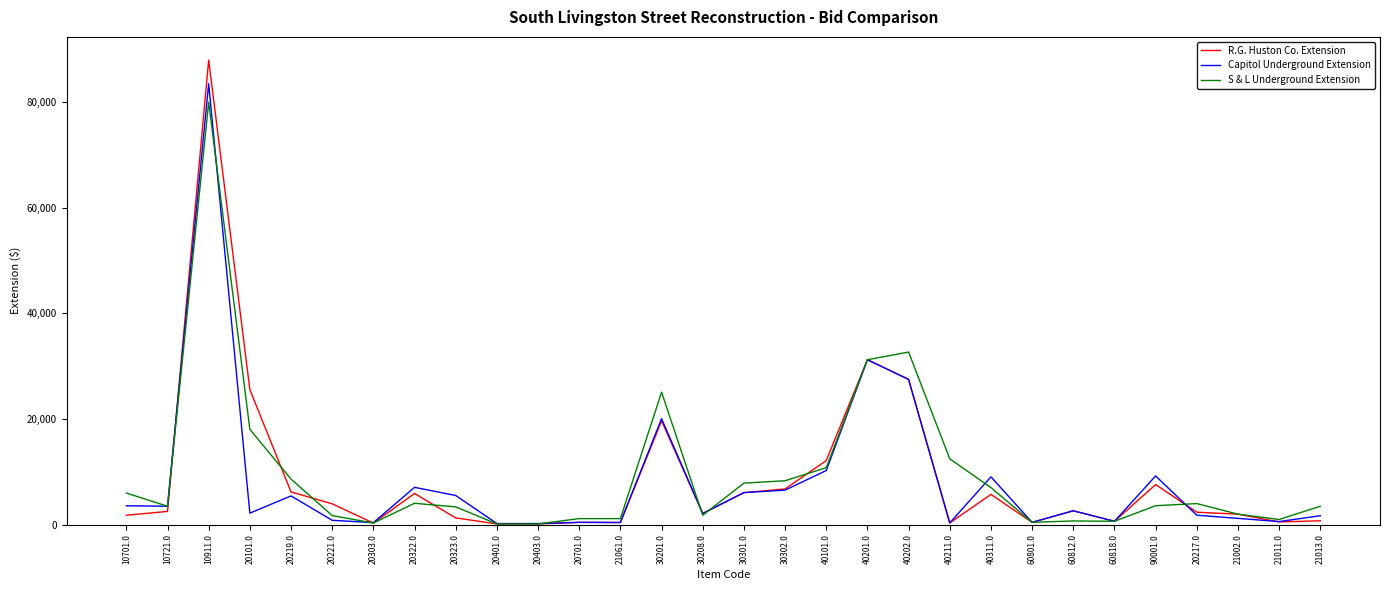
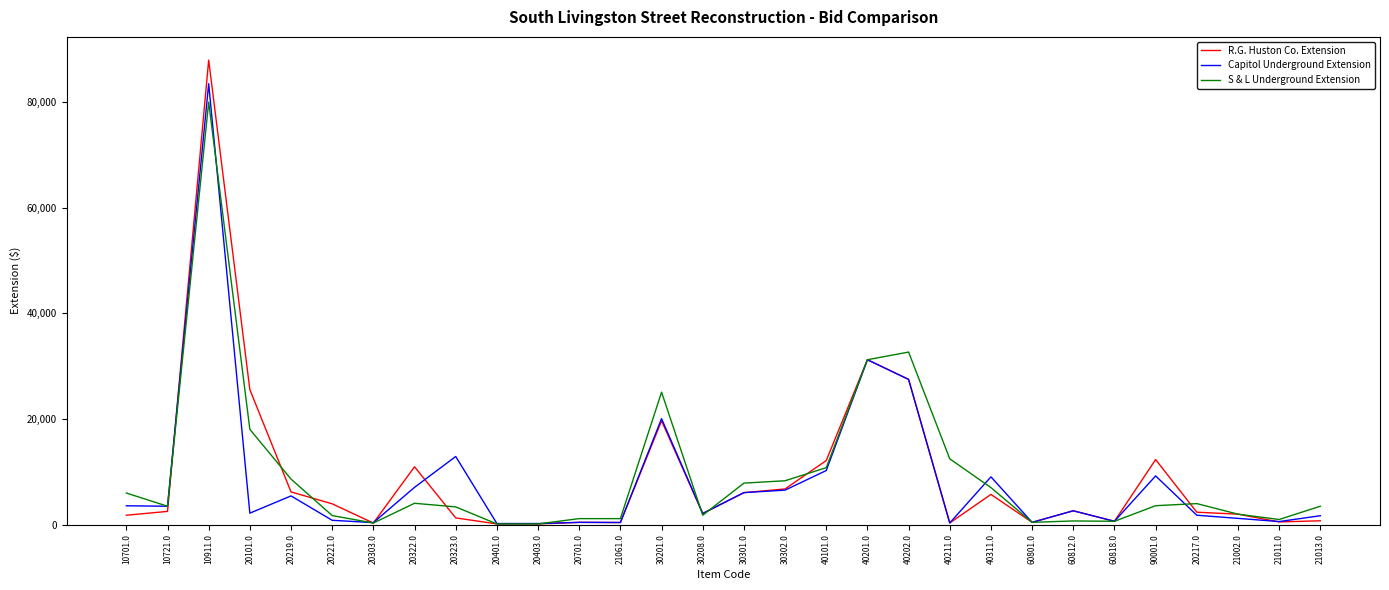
R.G. Huston Co. Extension, 20322.0: 6,000 -> 11,000
Capitol Underground Extension, 20323.0: 6,000 -> 13,000
R.G. Huston Co. Extension, 90001.0: 8,000 -> 12,000
